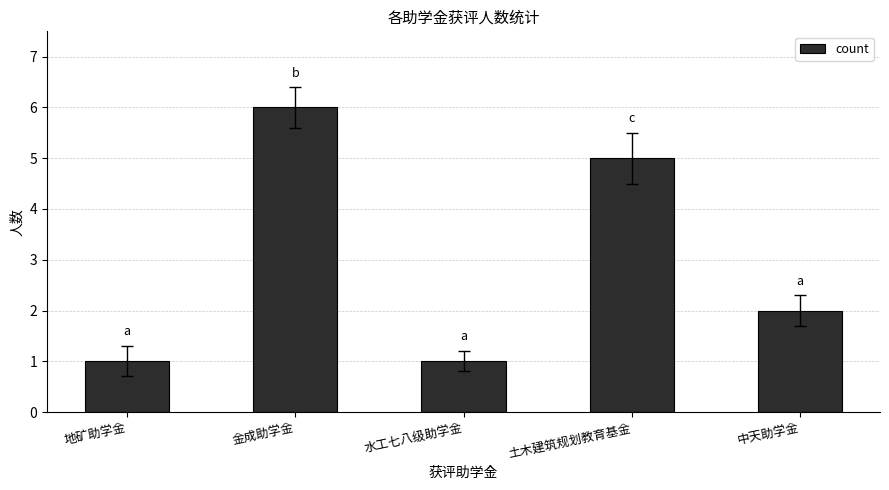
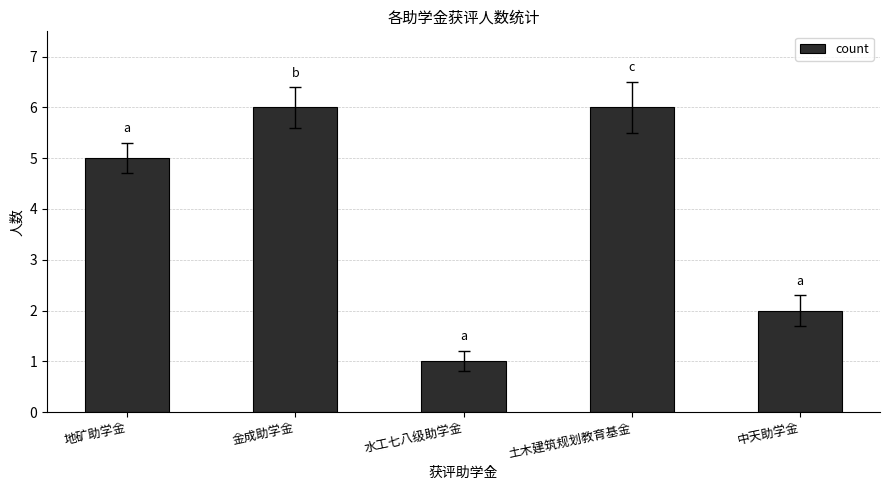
count, 地矿助学金: 1 -> 5
count, 土木建筑规划教育基金: 5 -> 6
